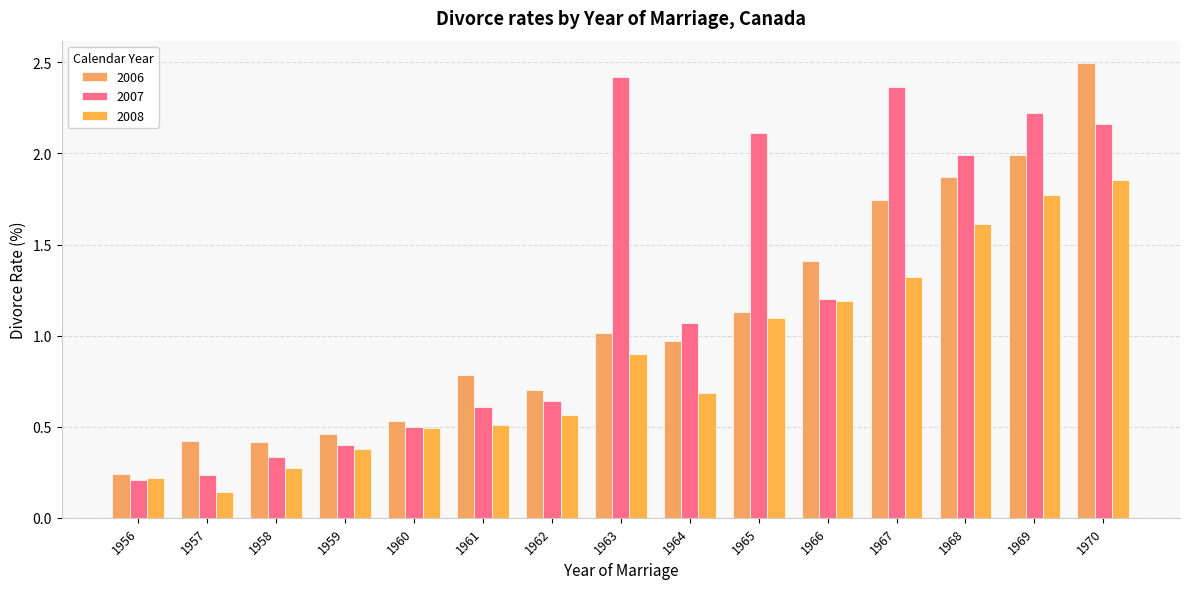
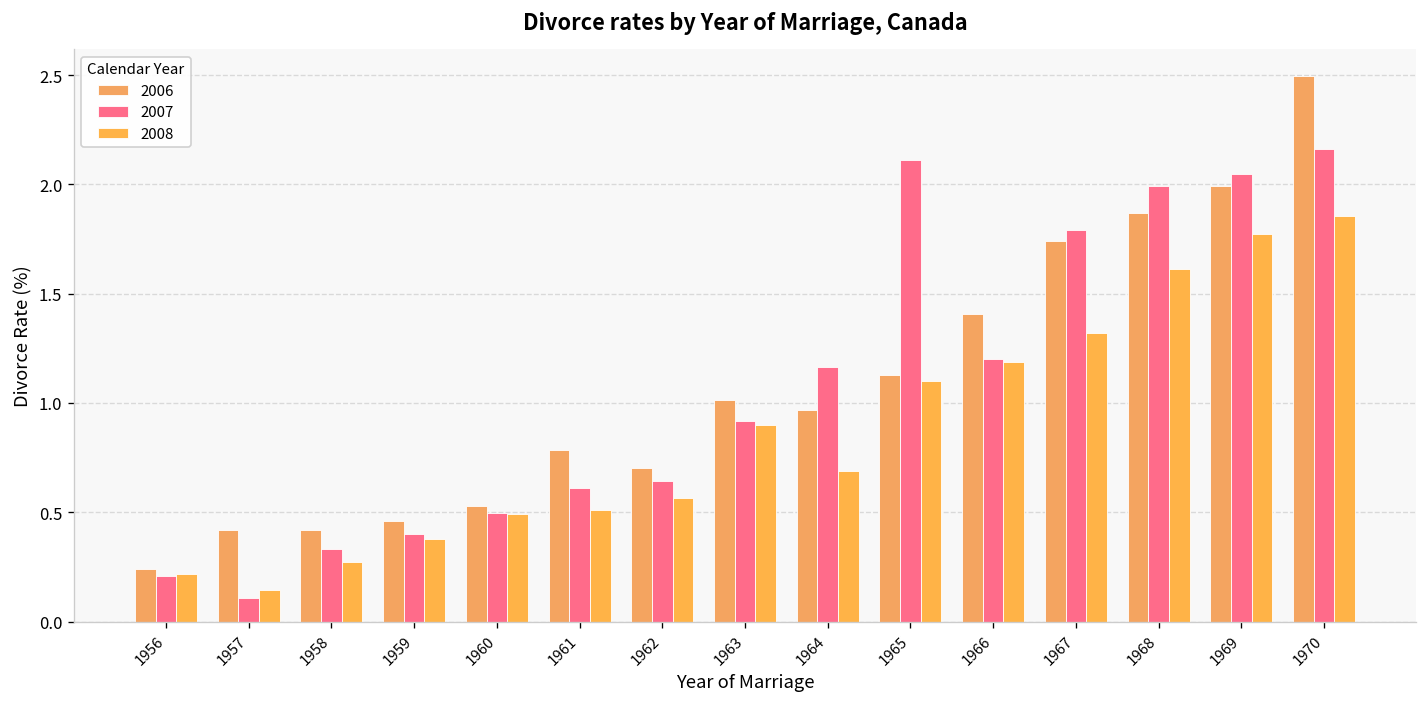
2007, 1957: 0.24 -> 0.11
2007, 1963: 2.42 -> 0.92
2007, 1964: 1.07 -> 1.16
2007, 1967: 2.37 -> 1.79
2007, 1969: 2.22 -> 2.05
